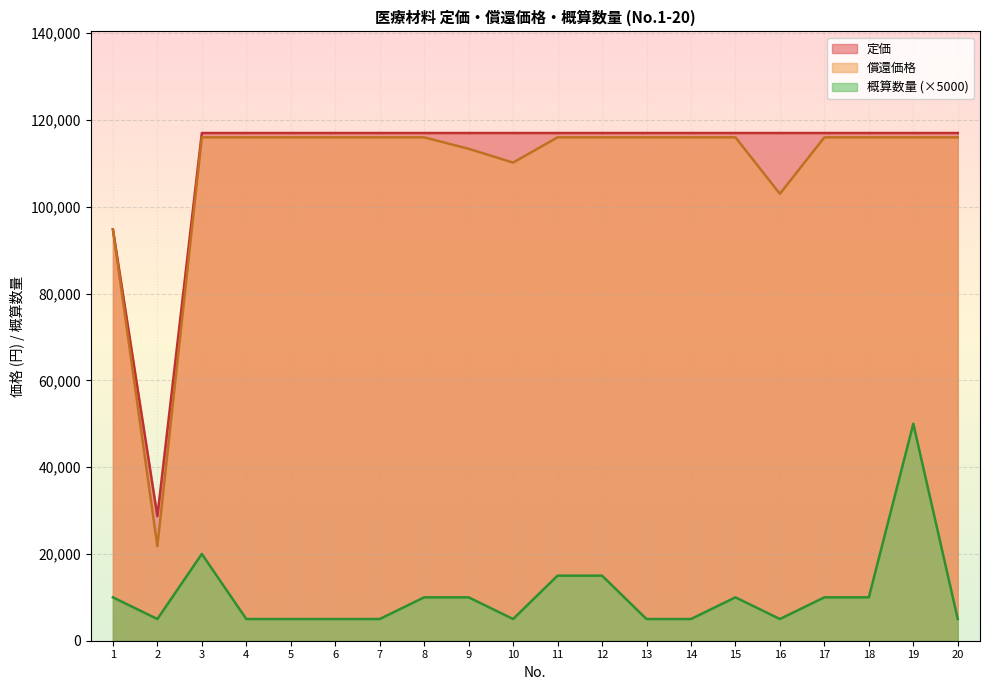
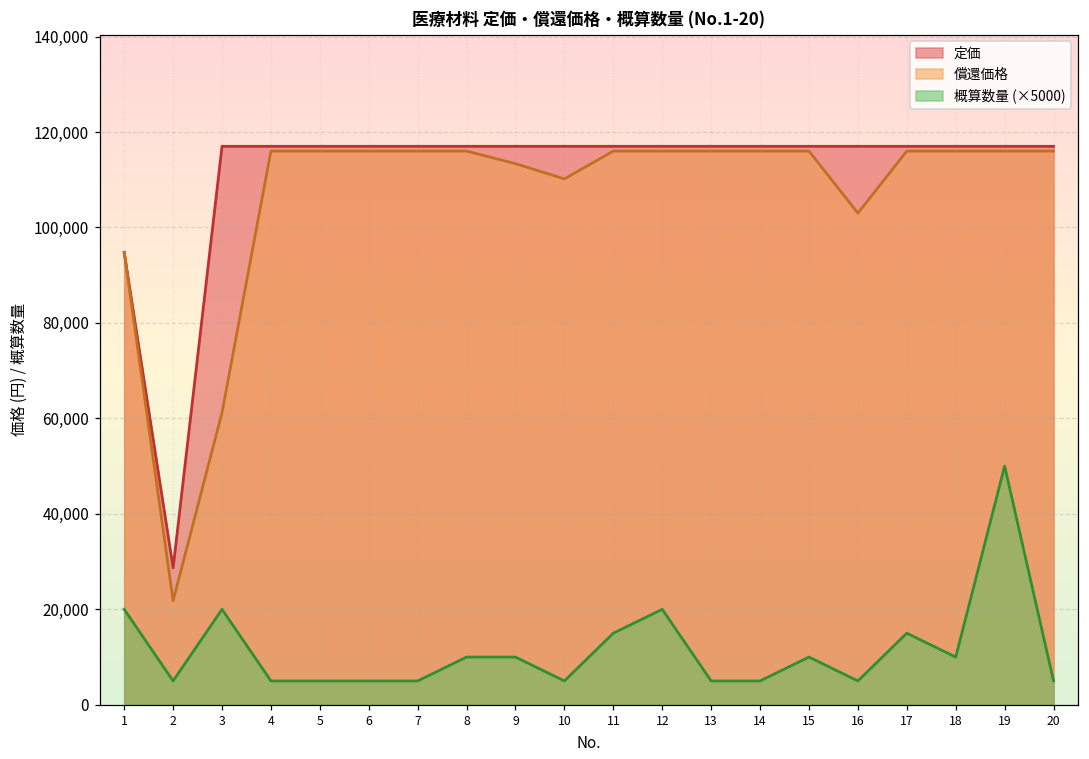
概算数量 (×5000), 1: 10,000 -> 20,000
償還価格, 3: 116,000 -> 61,000
概算数量 (×5000), 12: 15,000 -> 20,000
概算数量 (×5000), 17: 10,000 -> 15,000
